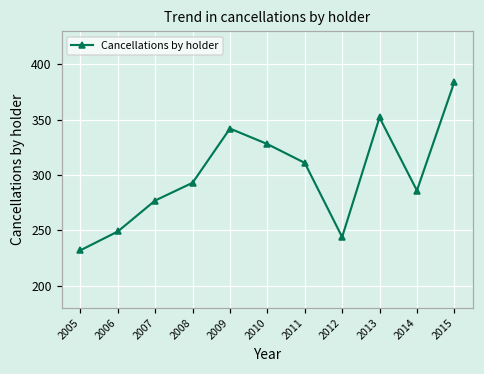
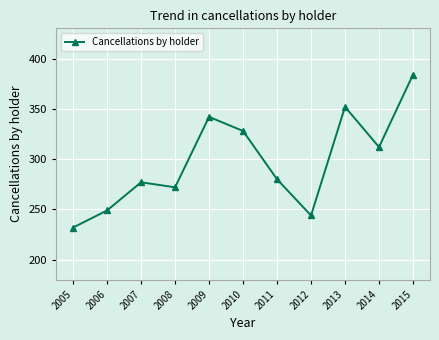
2008: 293 -> 272
2011: 311 -> 280
2014: 286 -> 312
